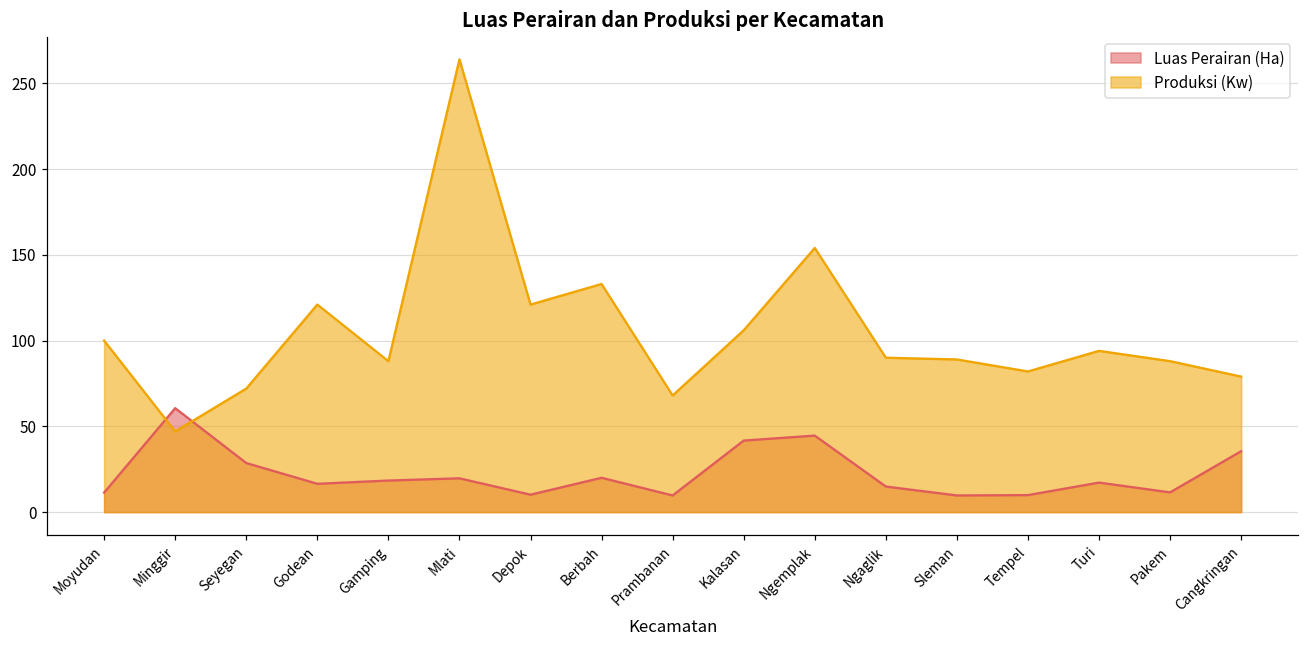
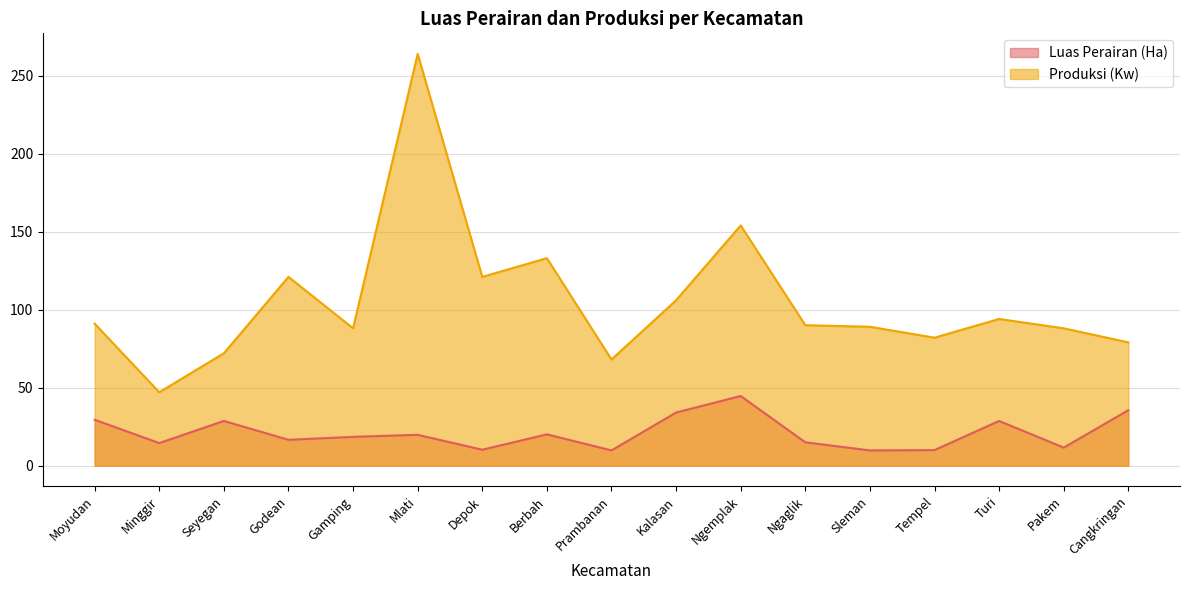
Luas Perairan (Ha), Moyudan: 11 -> 29
Produksi (Kw), Moyudan: 100 -> 91
Luas Perairan (Ha), Minggir: 61 -> 14
Luas Perairan (Ha), Kalasan: 42 -> 34
Luas Perairan (Ha), Turi: 17 -> 29
